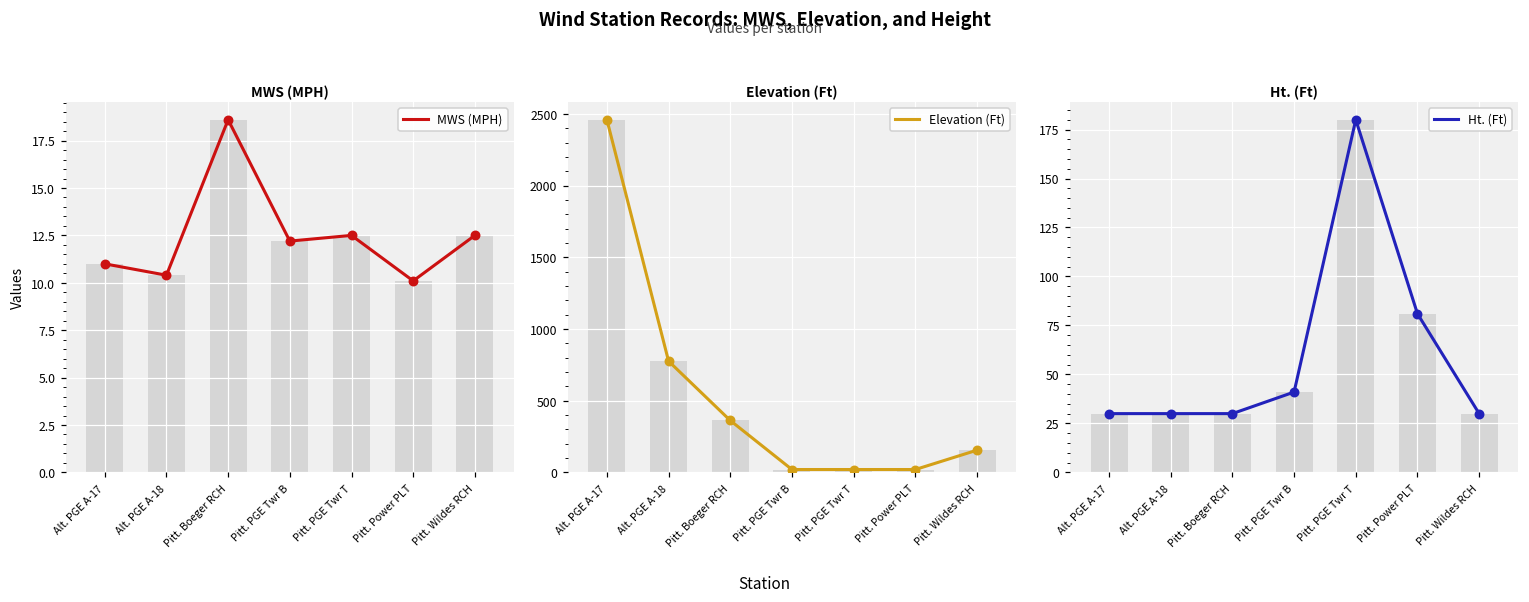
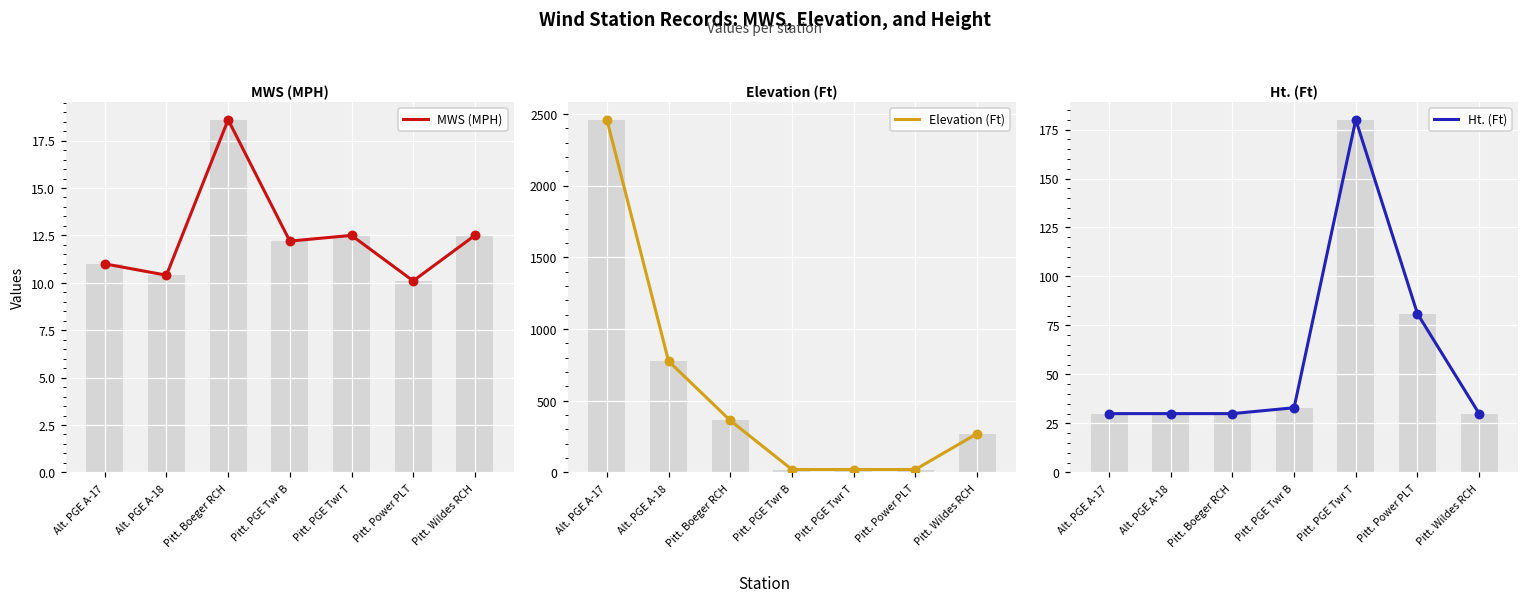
Elevation (Ft), Pitt. Wildes RCH: 160 -> 270
Ht. (Ft), Pitt. PGE Twr B: 41 -> 33
